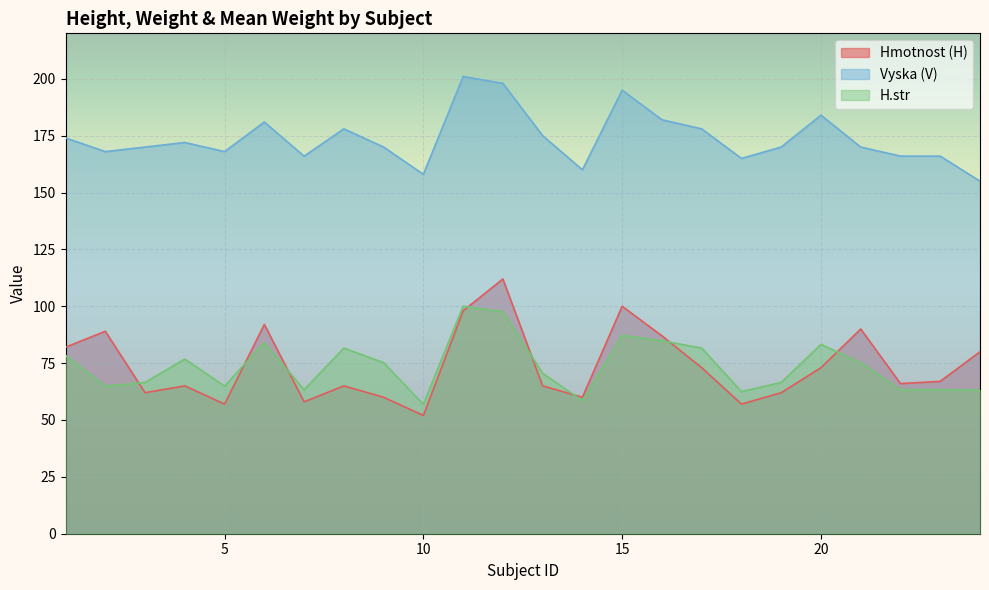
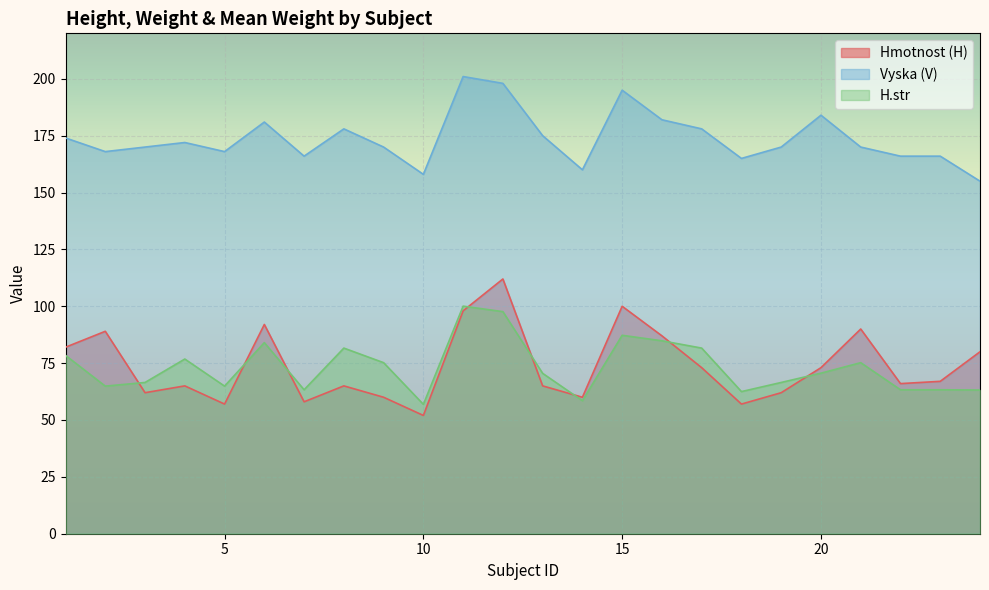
H.str, 20: 83 -> 71
